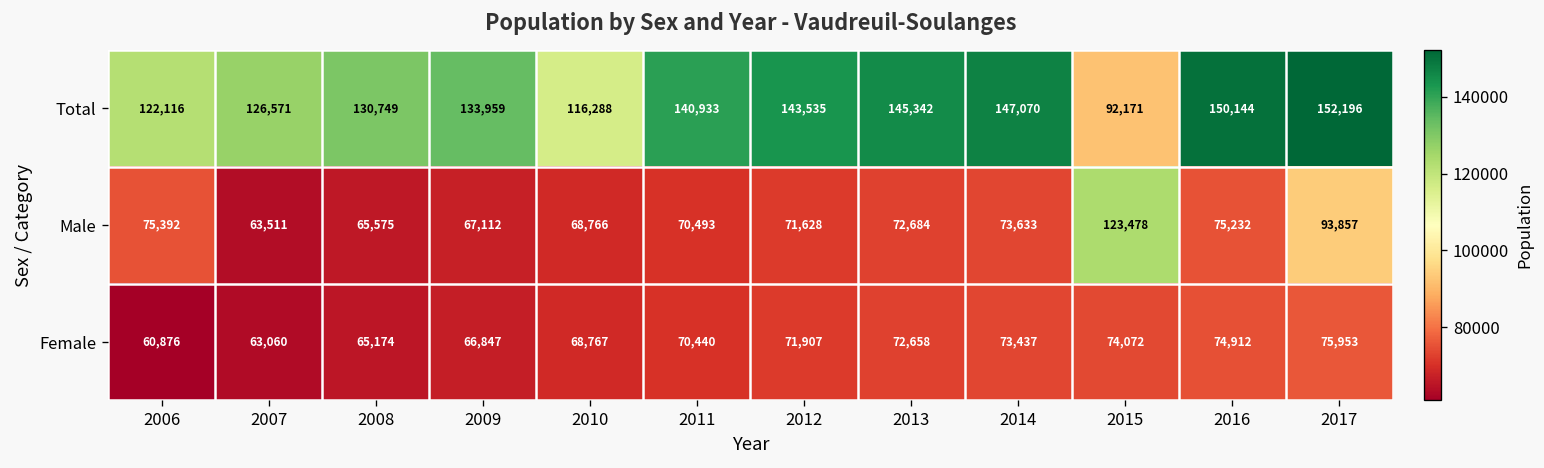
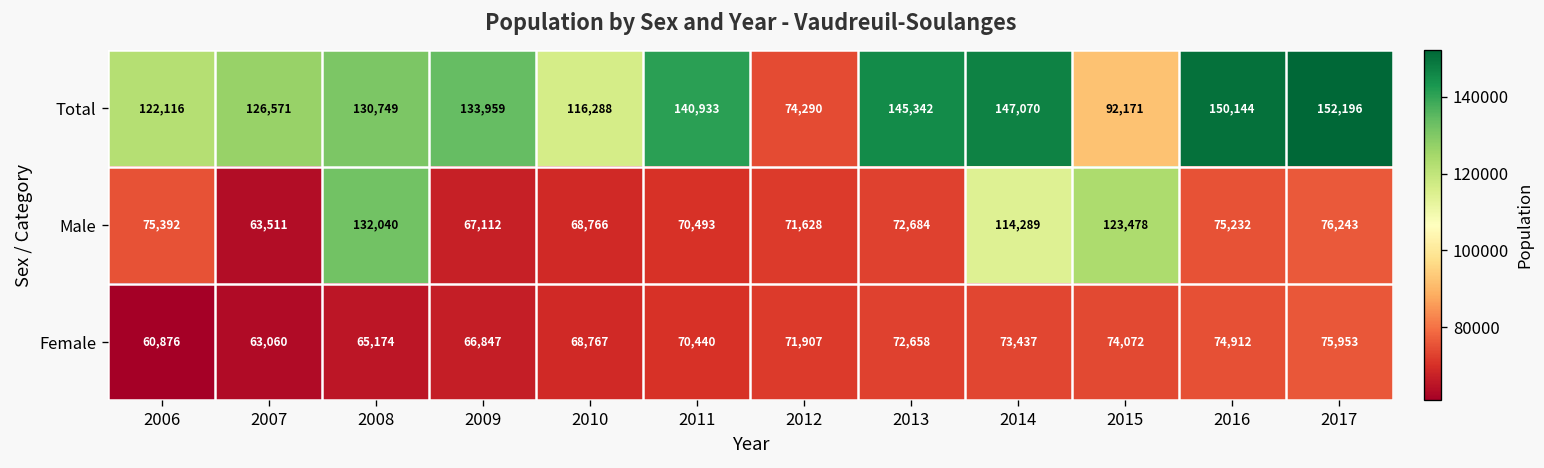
Total, 2012: 143,535 -> 74,290
Male, 2008: 65,575 -> 132,040
Male, 2014: 73,633 -> 114,289
Male, 2017: 93,857 -> 76,243
